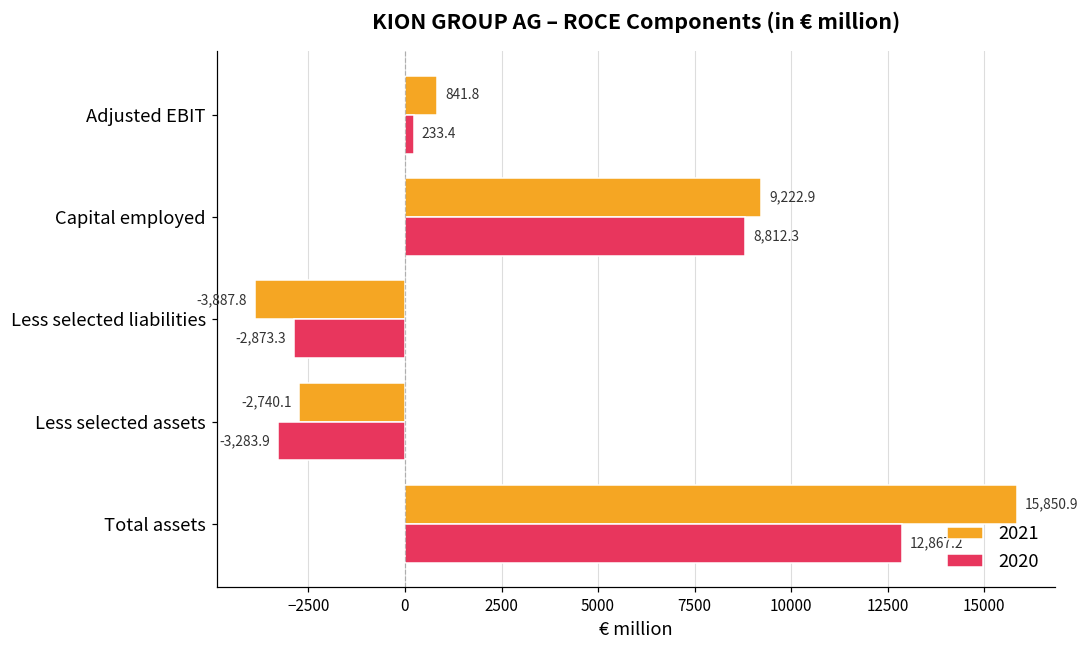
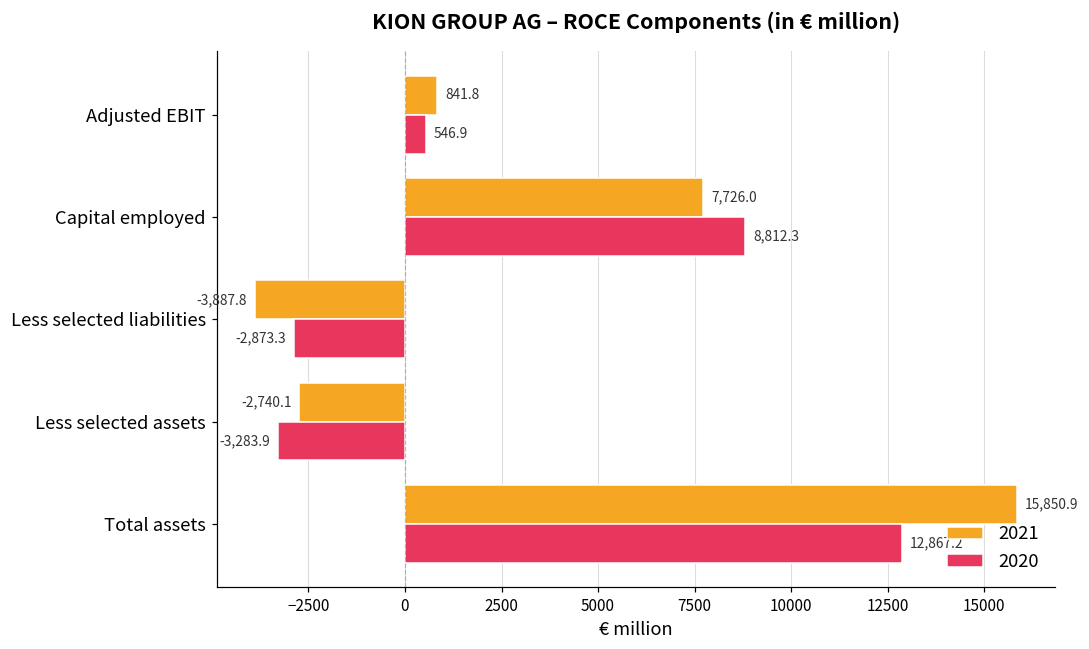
2020, Adjusted EBIT: 233.4 -> 546.9
2021, Capital employed: 9,222.9 -> 7,726.0
